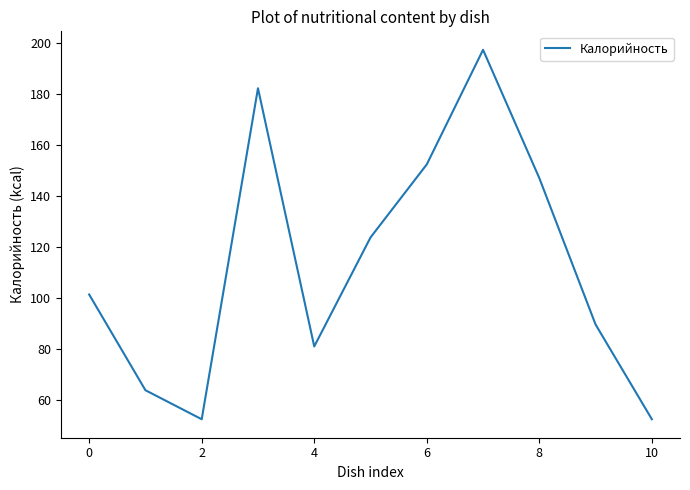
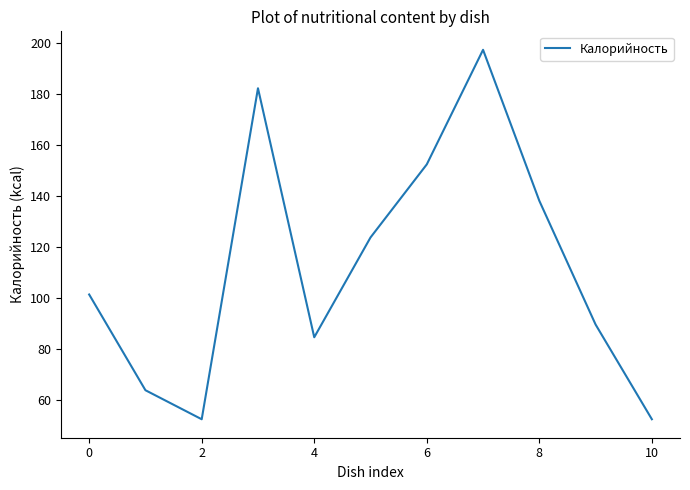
4: 81 -> 85
8: 147 -> 138
